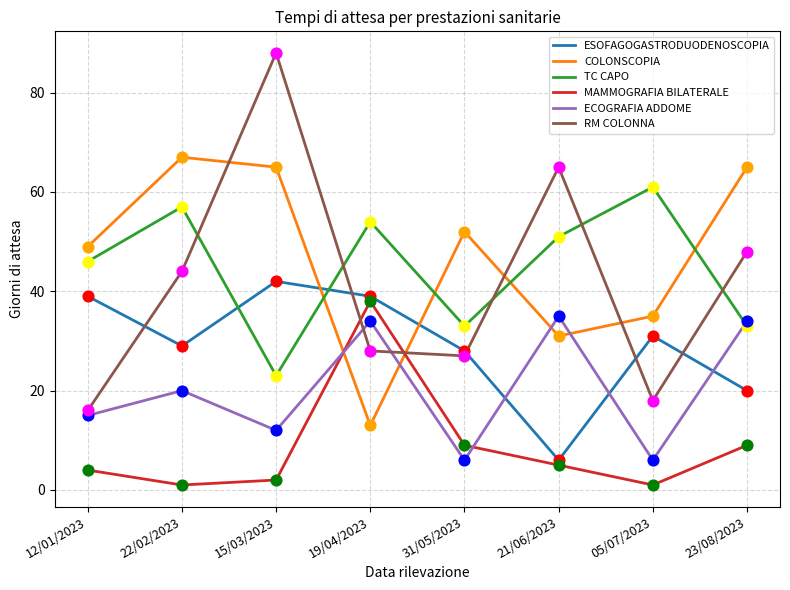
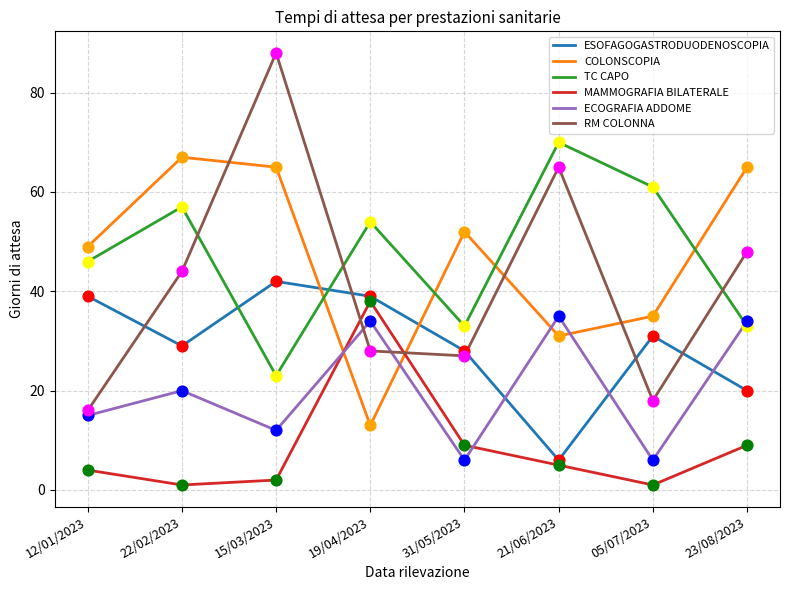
TC CAPO, 21/06/2023: 51 -> 70
